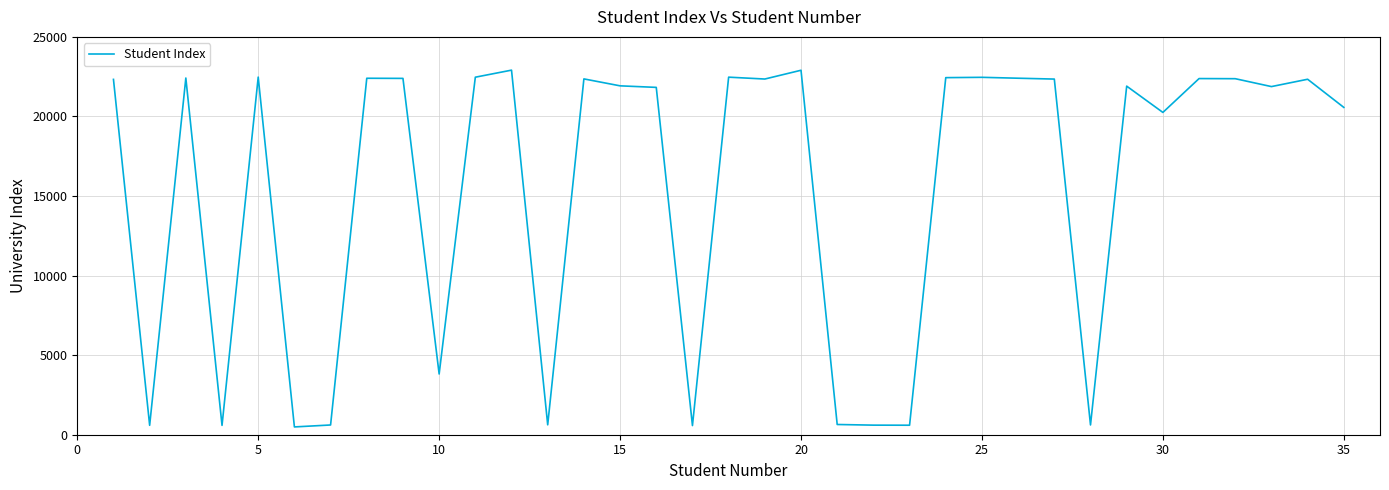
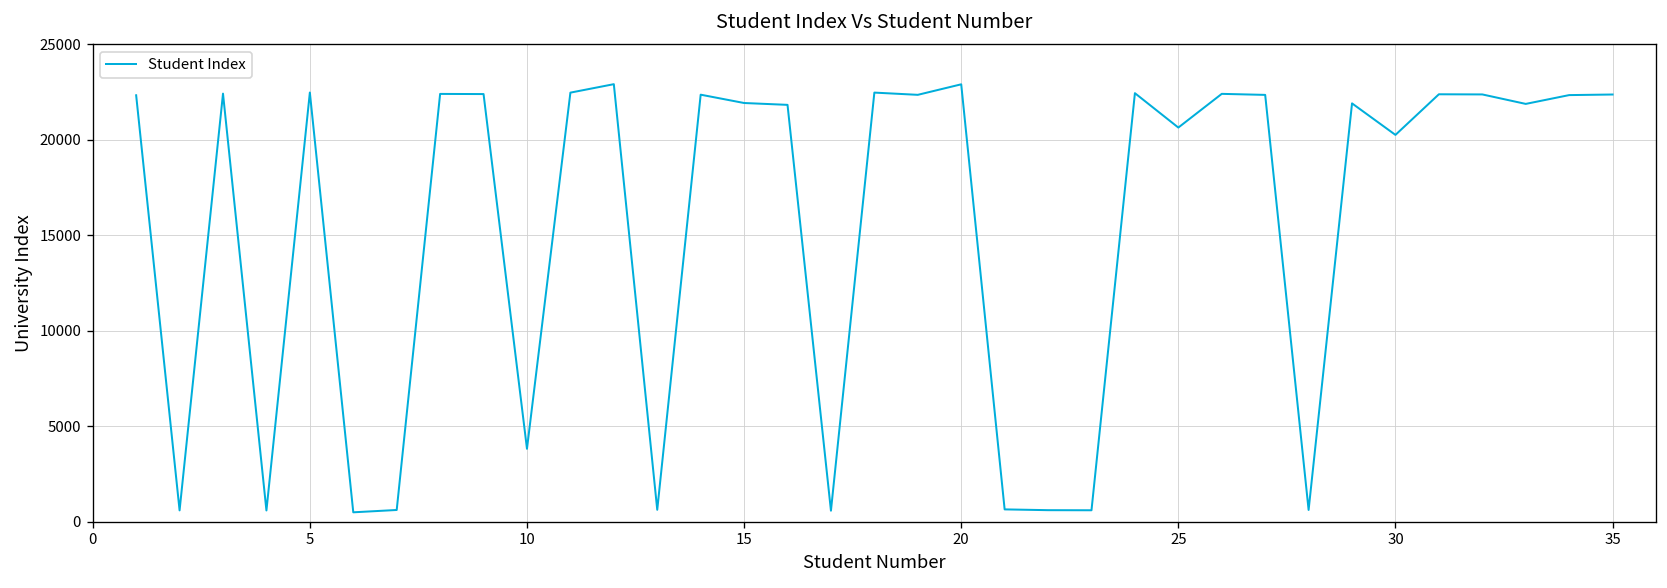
25: 22500 -> 20600
35: 20600 -> 22400
